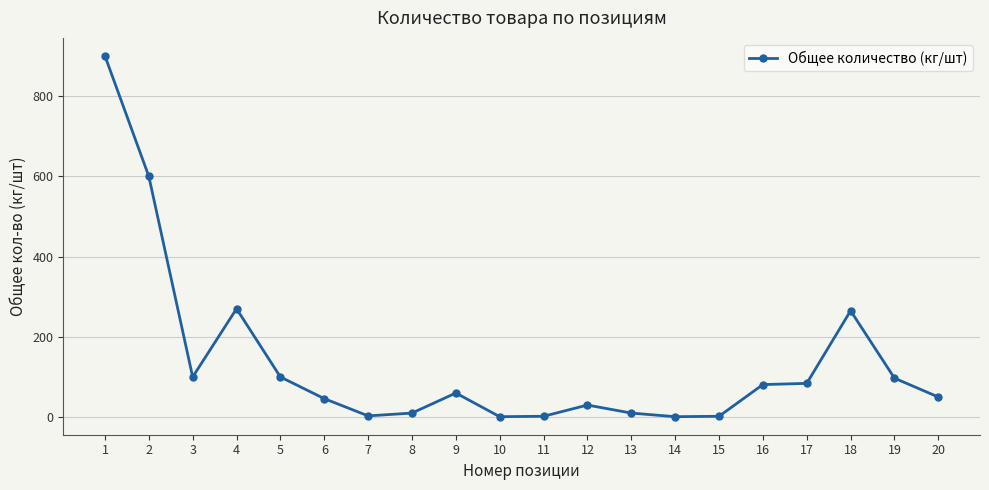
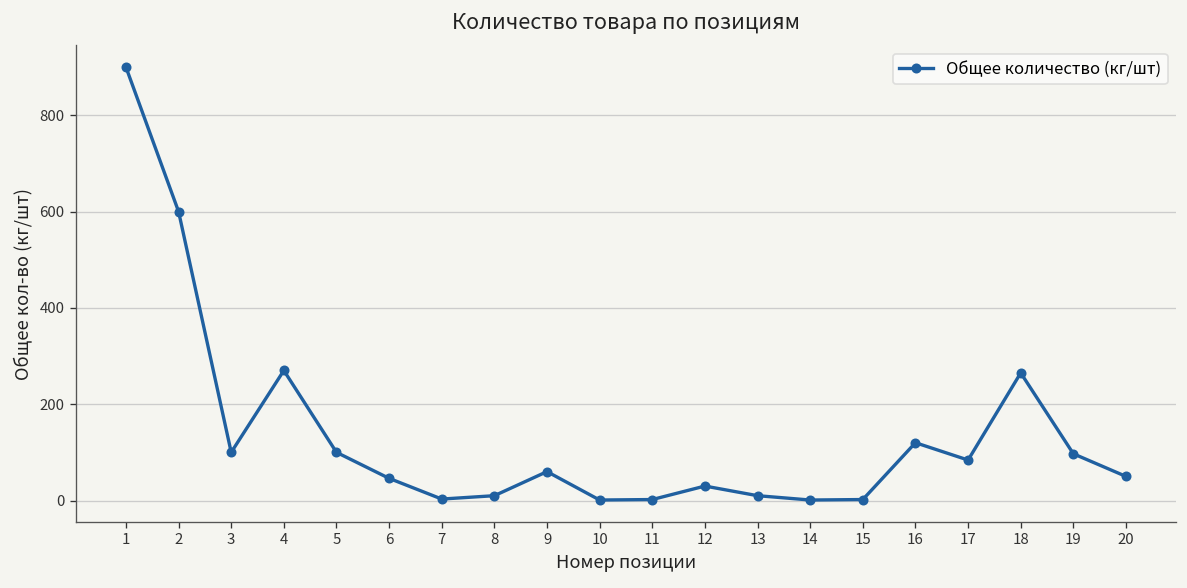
16: 80 -> 120
